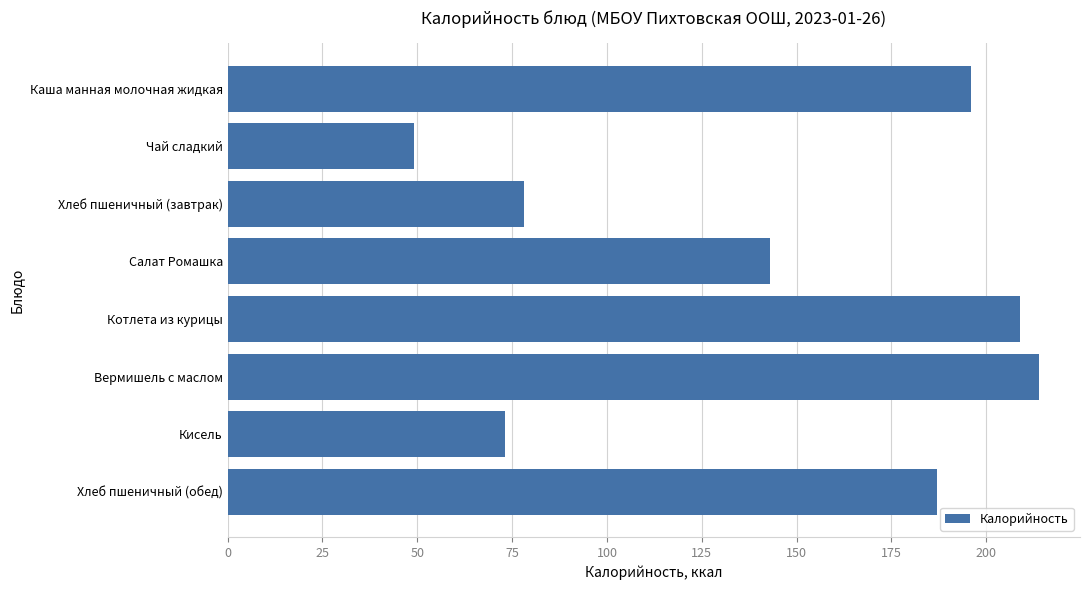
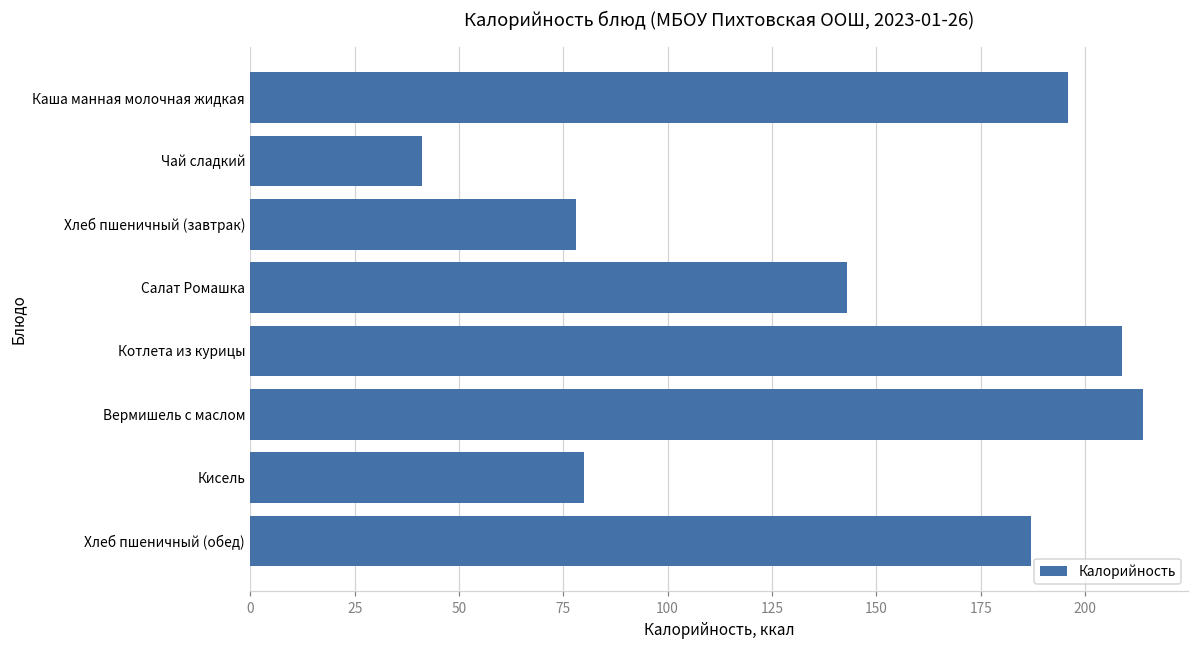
Чай сладкий: 49 -> 41
Кисель: 73 -> 80
